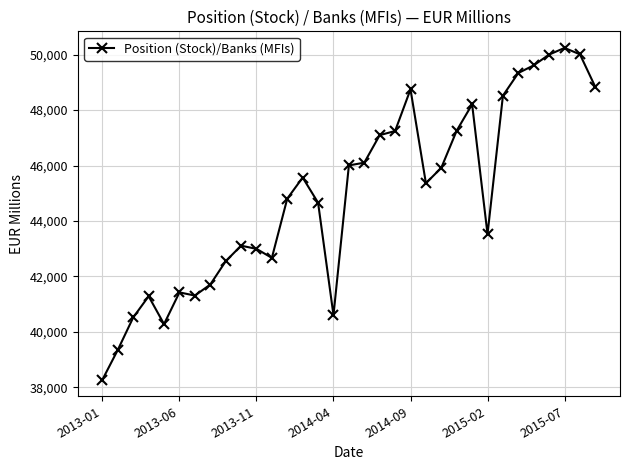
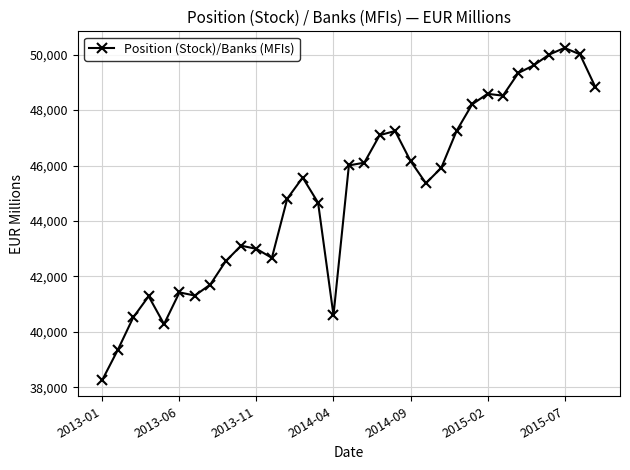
2014-09: 48,700 -> 46,200
2015-02: 43,500 -> 48,600
